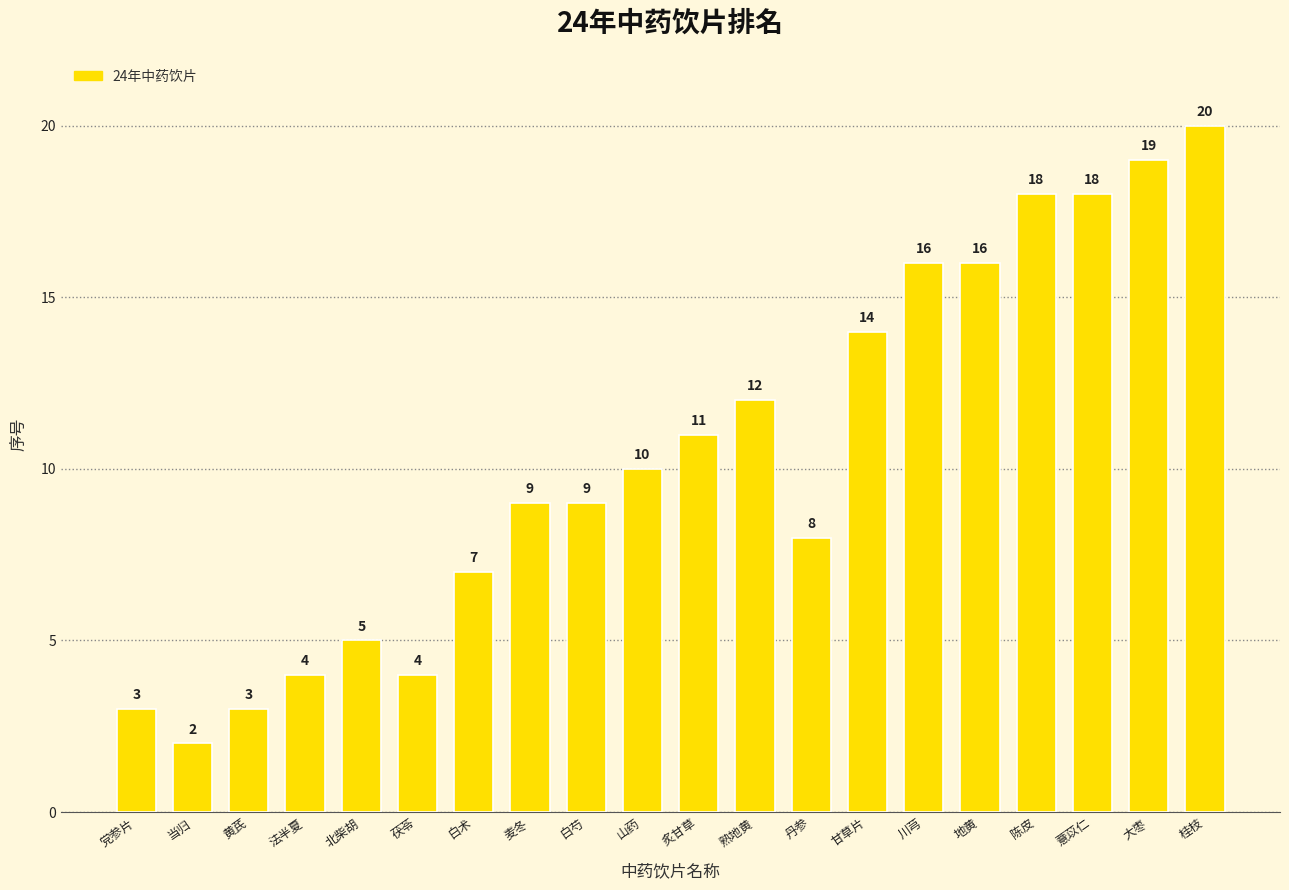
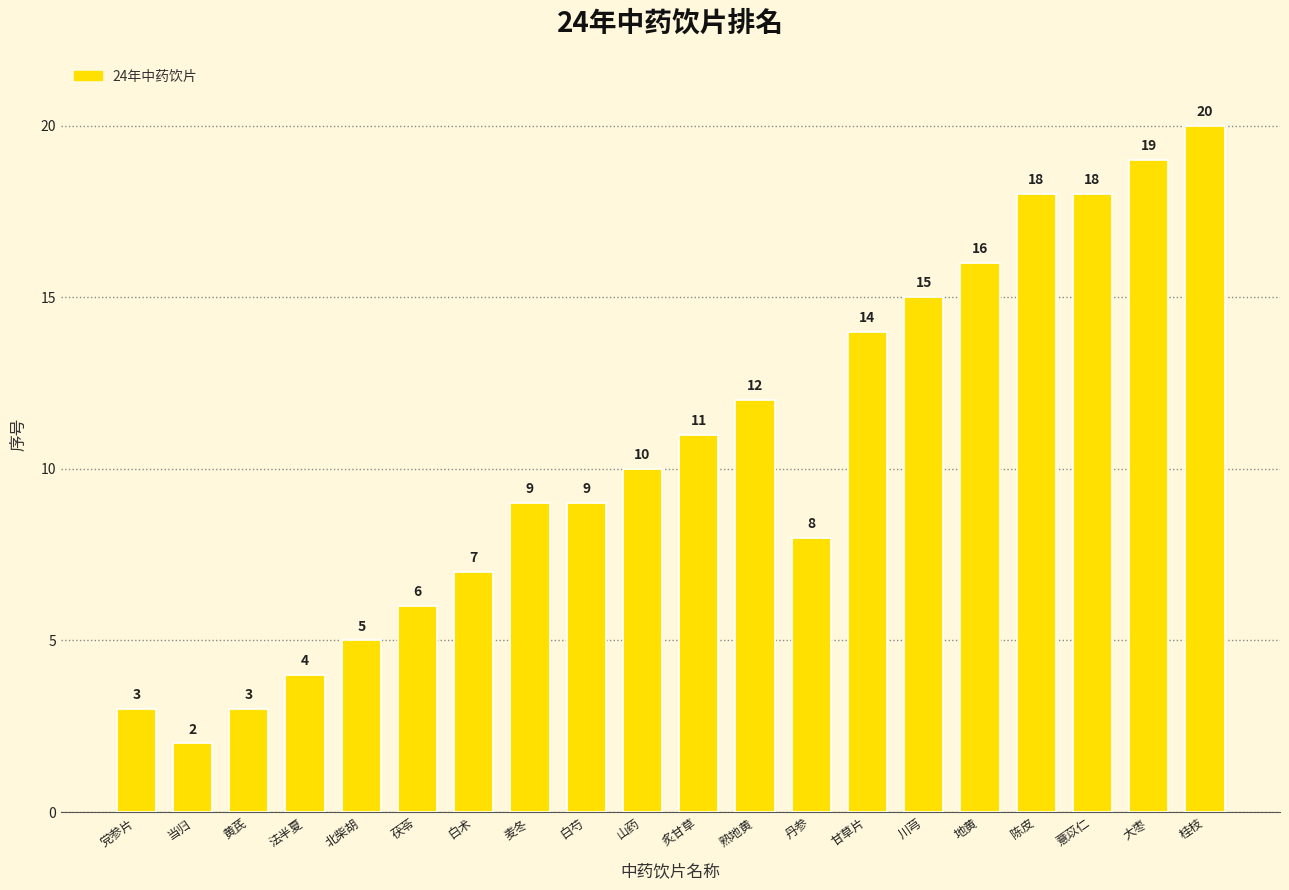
茯苓: 4 -> 6
川芎: 16 -> 15
